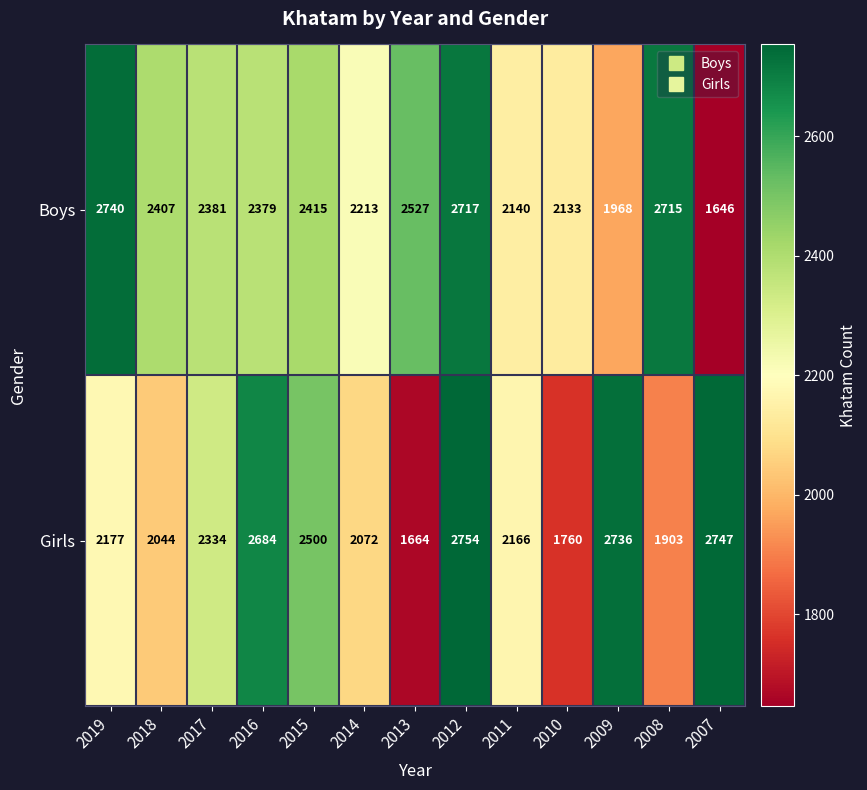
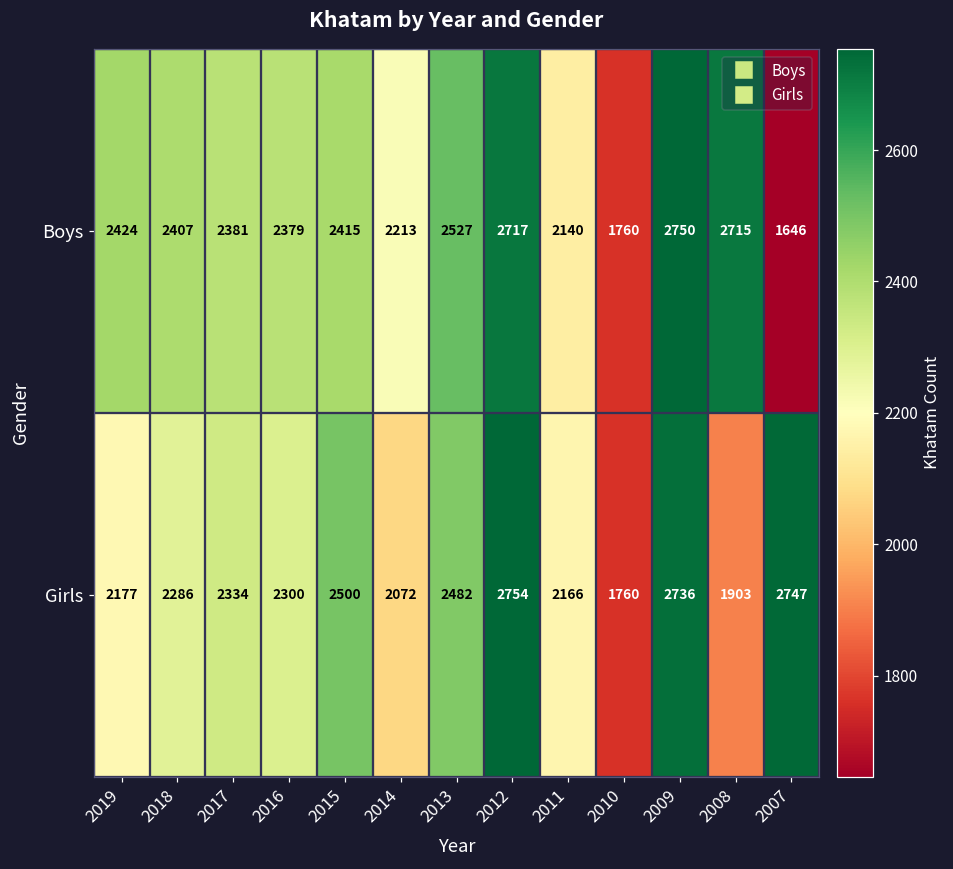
Boys, 2019: 2740 -> 2424
Boys, 2010: 2133 -> 1760
Boys, 2009: 1968 -> 2750
Girls, 2018: 2044 -> 2286
Girls, 2016: 2684 -> 2300
Girls, 2013: 1664 -> 2482
